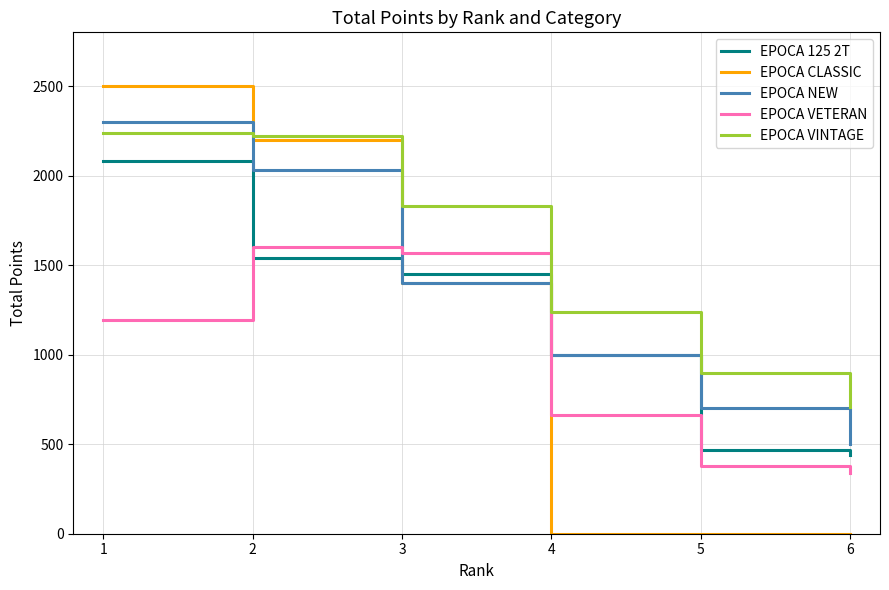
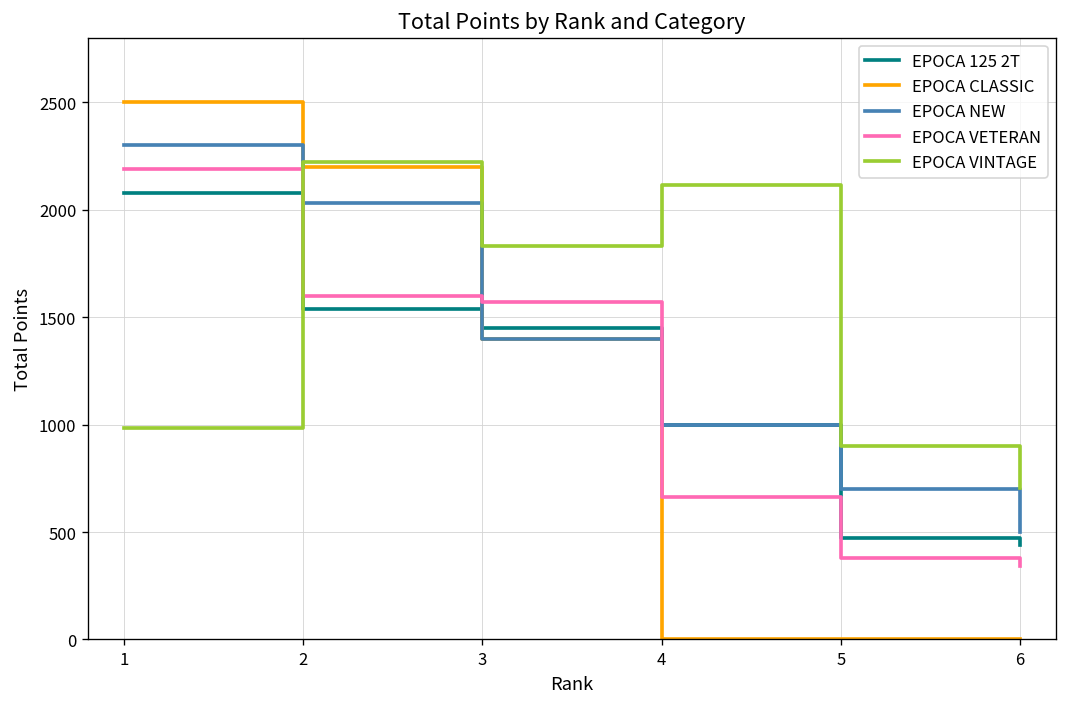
EPOCA VETERAN, 1: 1190 -> 2190
EPOCA VINTAGE, 1: 2240 -> 980
EPOCA VINTAGE, 4: 1240 -> 2120
